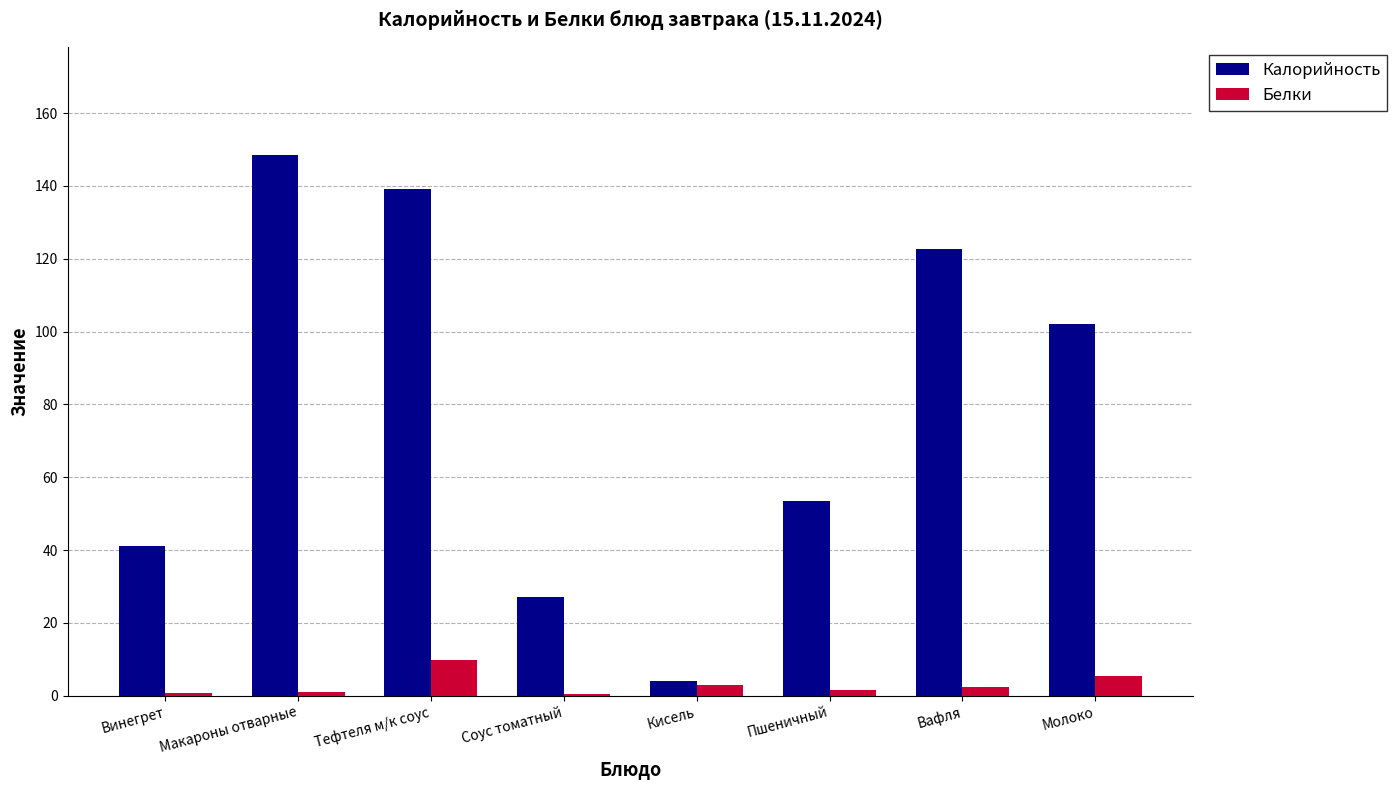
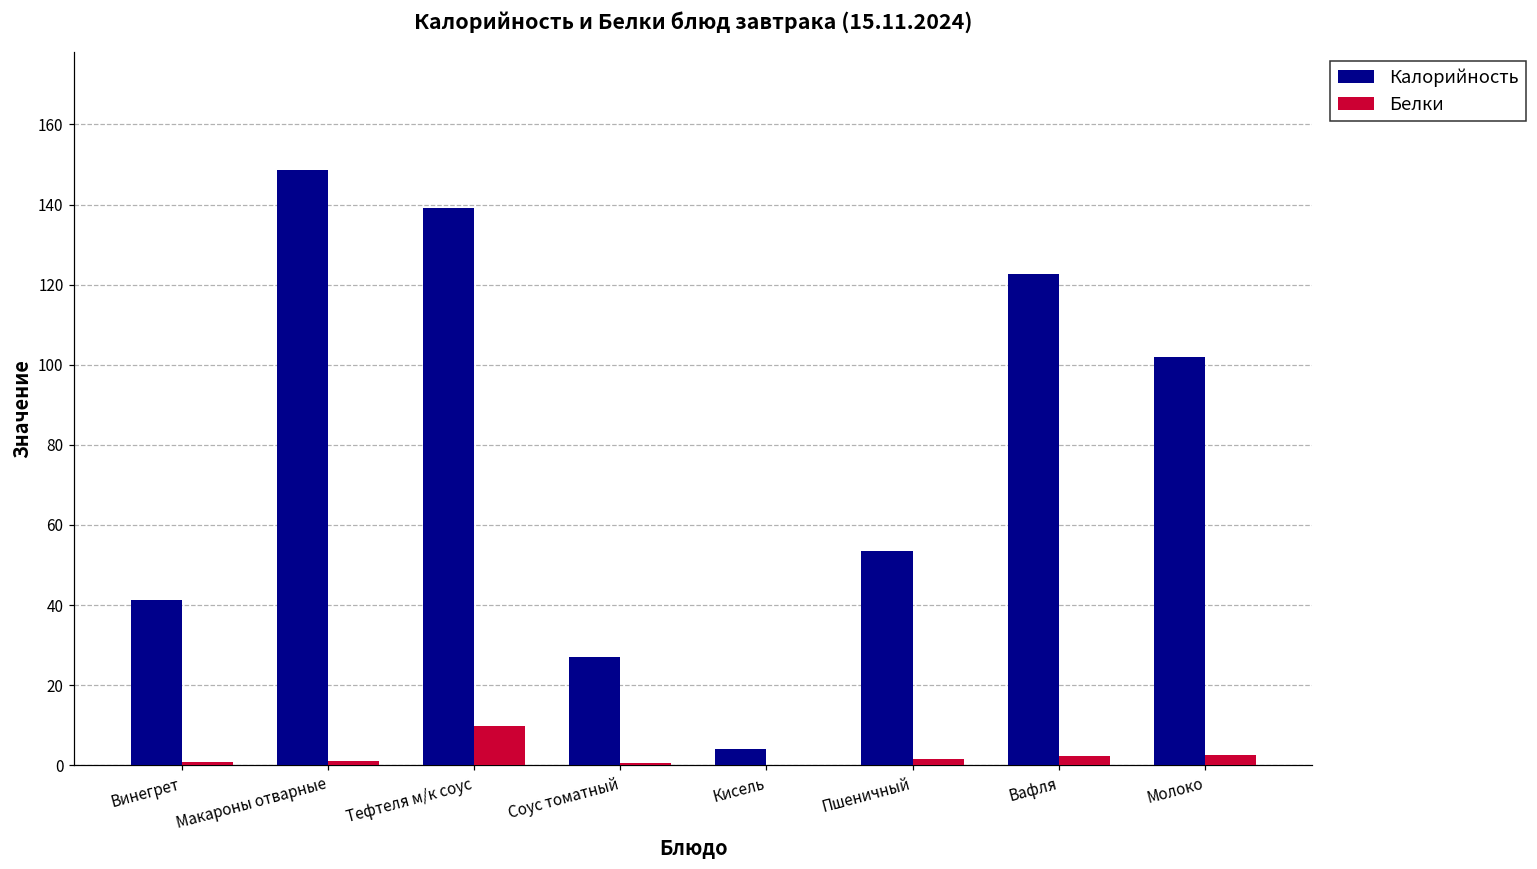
Белки, Кисель: 3 -> 0
Белки, Молоко: 5 -> 3
